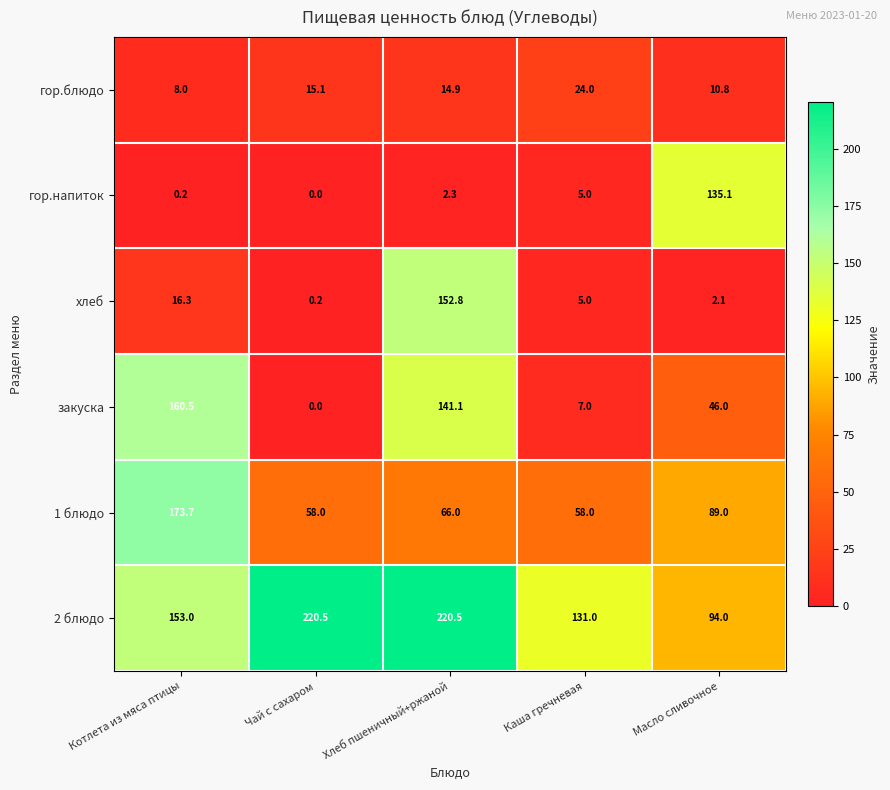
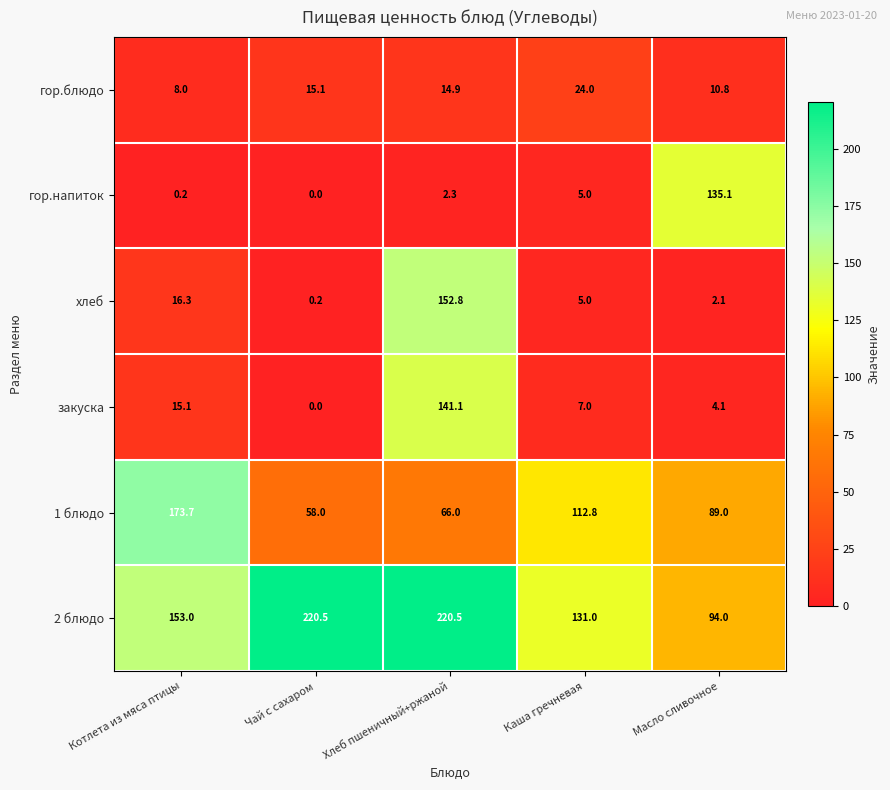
закуска, Котлета из мяса птицы: 160.5 -> 15.1
закуска, Масло сливочное: 46.0 -> 4.1
1 блюдо, Каша гречневая: 58.0 -> 112.8
